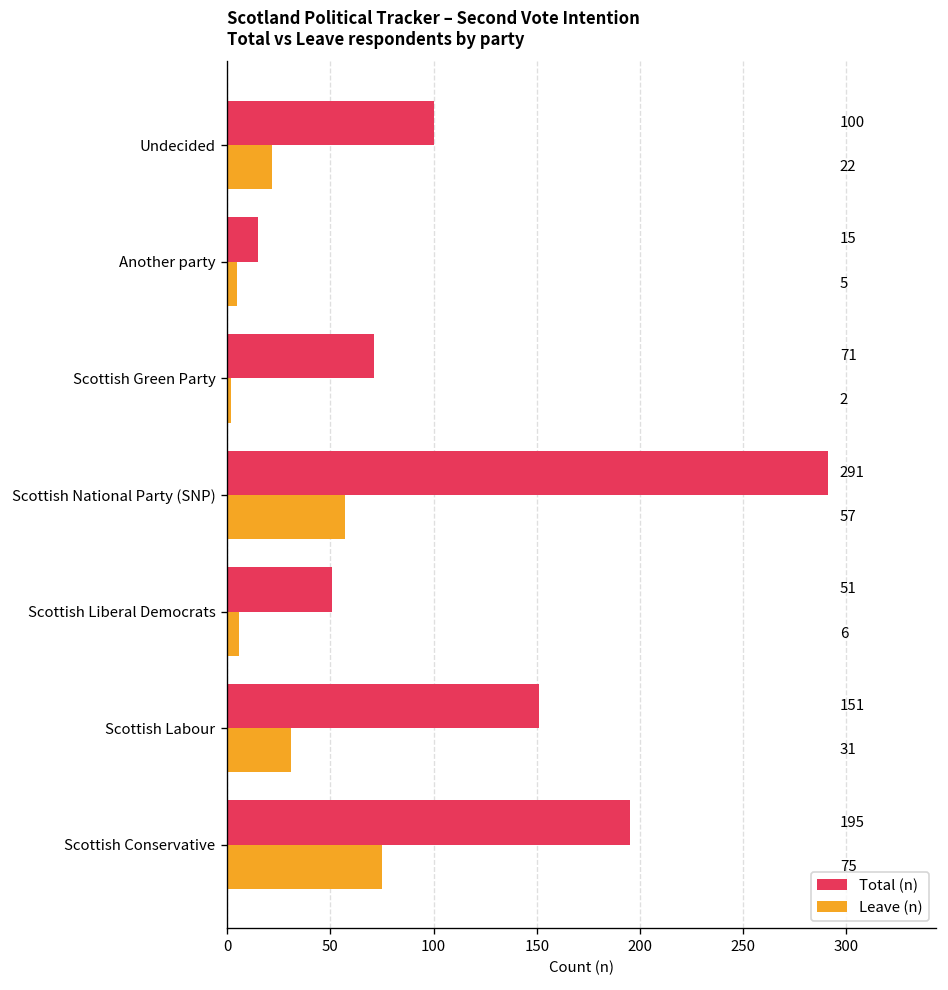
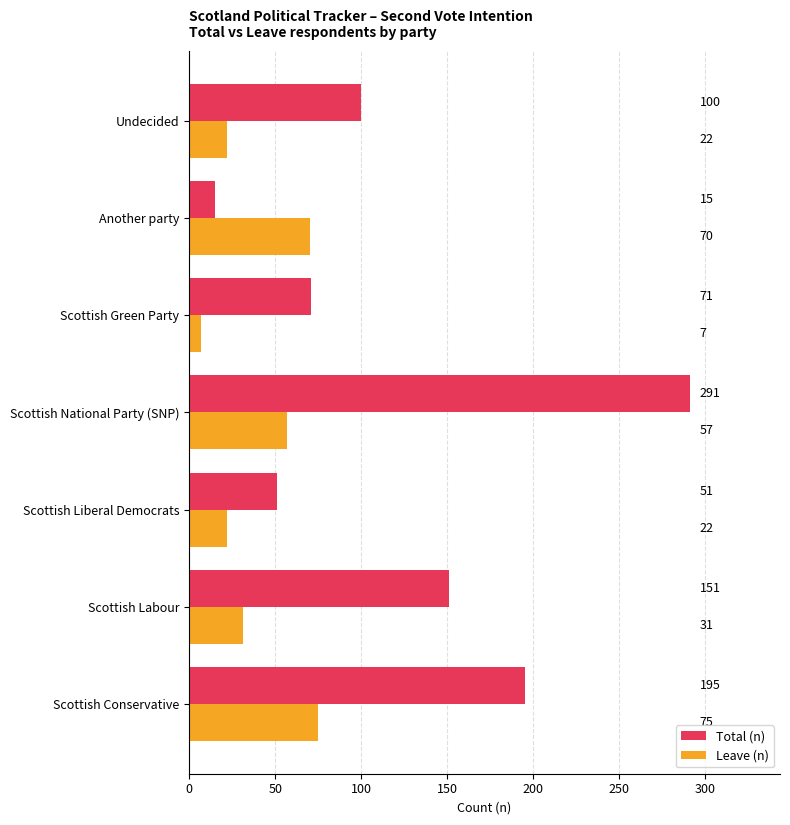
Leave (n), Another party: 5 -> 70
Leave (n), Scottish Green Party: 2 -> 7
Leave (n), Scottish Liberal Democrats: 6 -> 22
